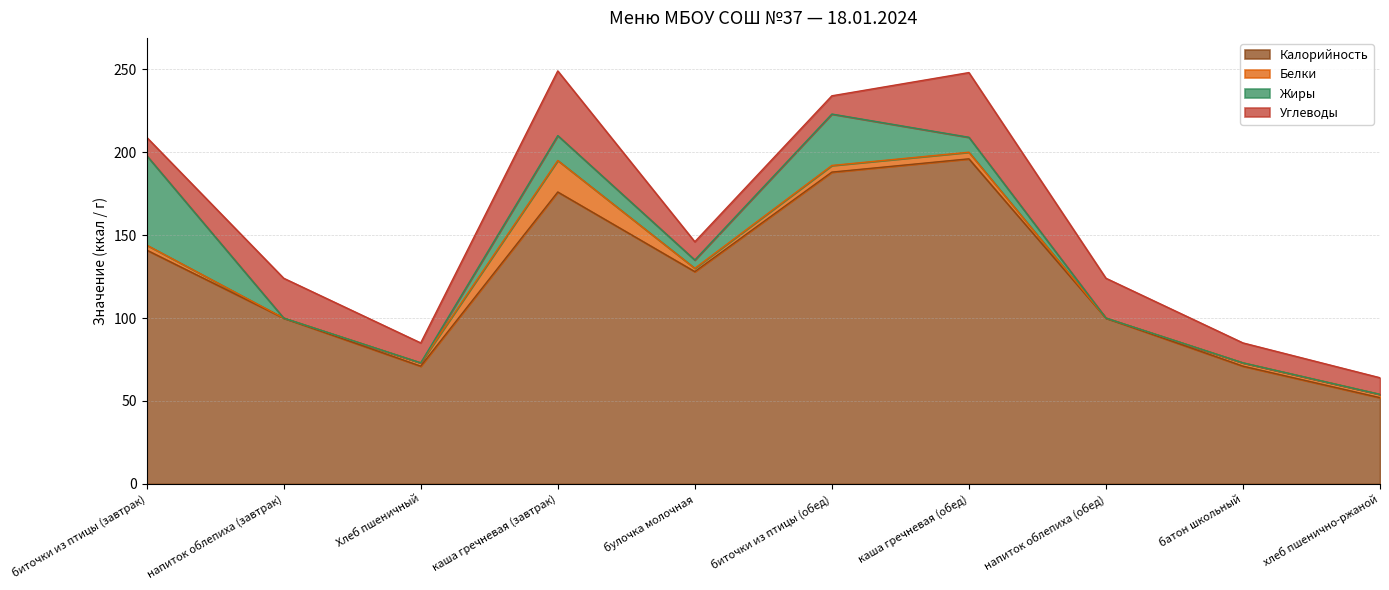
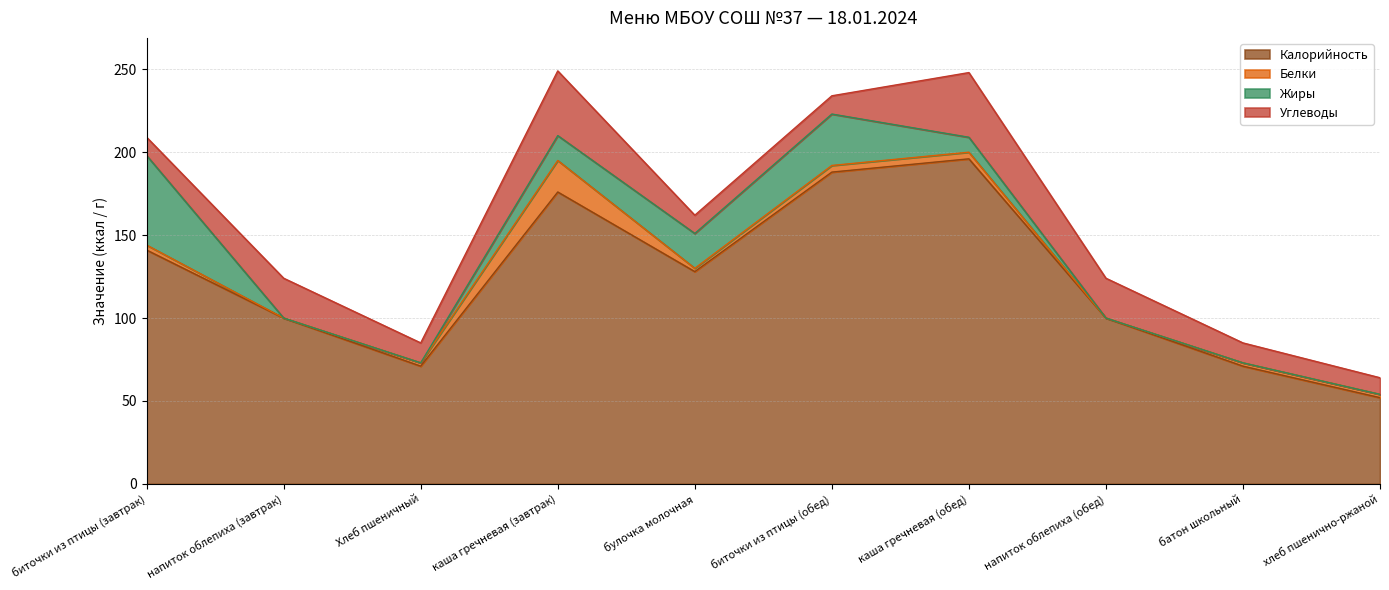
Жиры, булочка молочная: 5 -> 21
